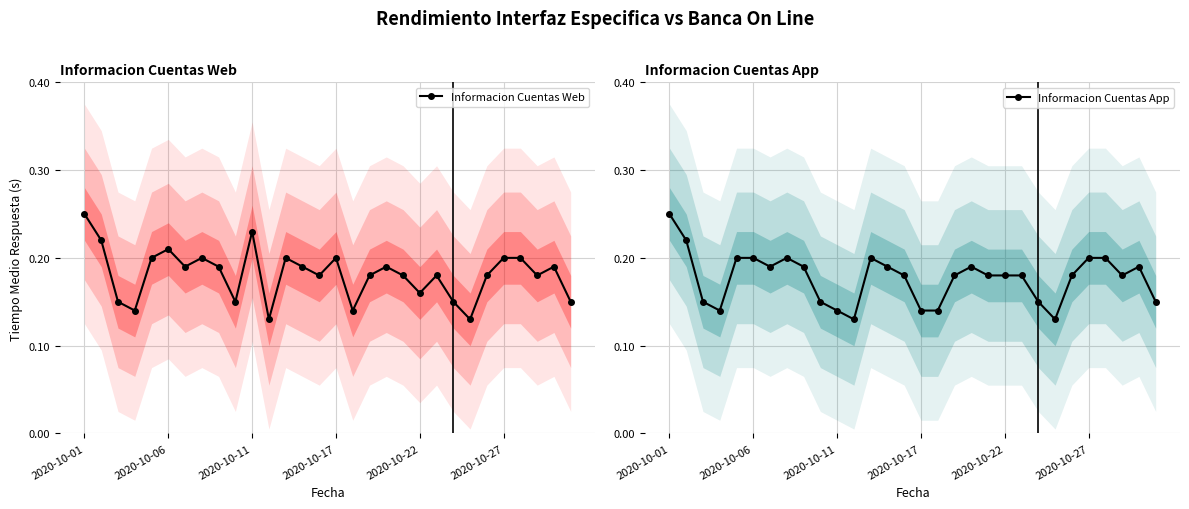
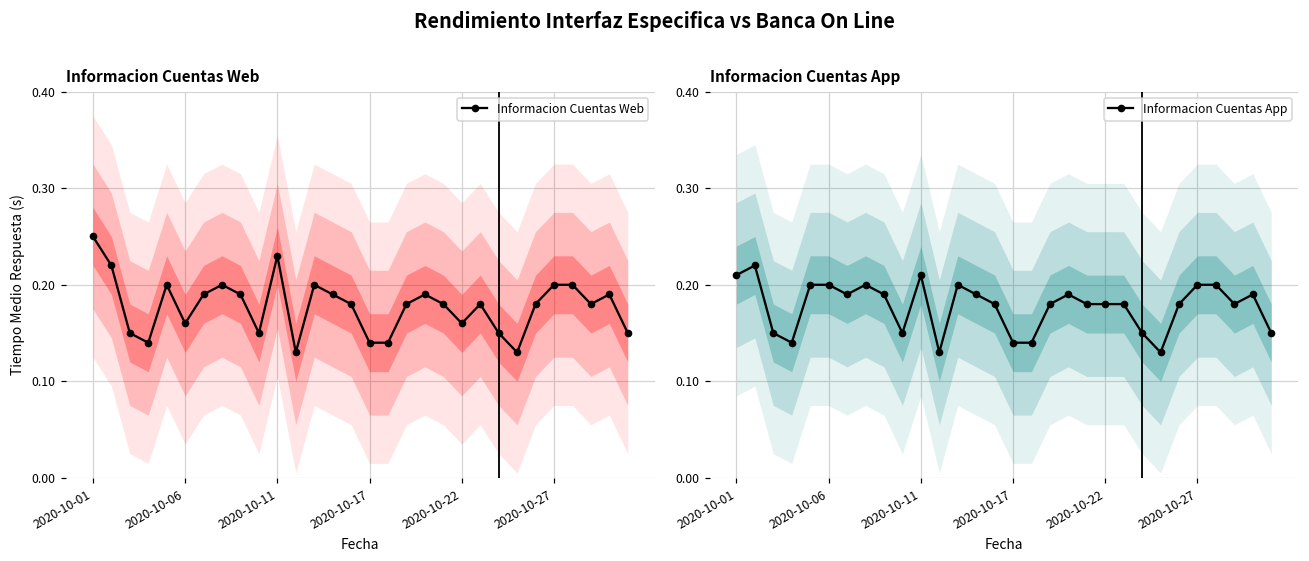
Informacion Cuentas Web, Informacion Cuentas Web, 2020-10-06: 0.21 -> 0.16
Informacion Cuentas Web, Informacion Cuentas Web, 2020-10-17: 0.20 -> 0.14
Informacion Cuentas App, Informacion Cuentas App, 2020-10-01: 0.25 -> 0.21
Informacion Cuentas App, Informacion Cuentas App, 2020-10-11: 0.14 -> 0.21
